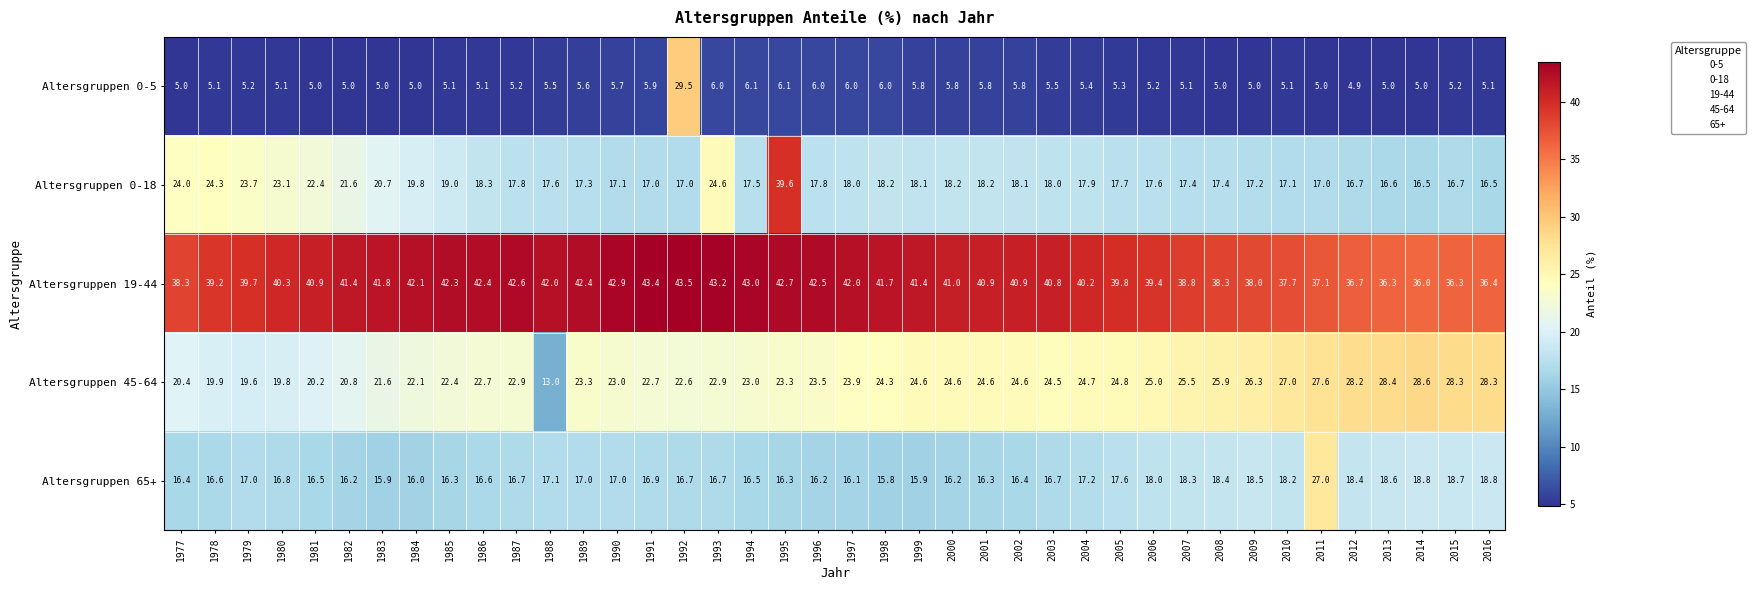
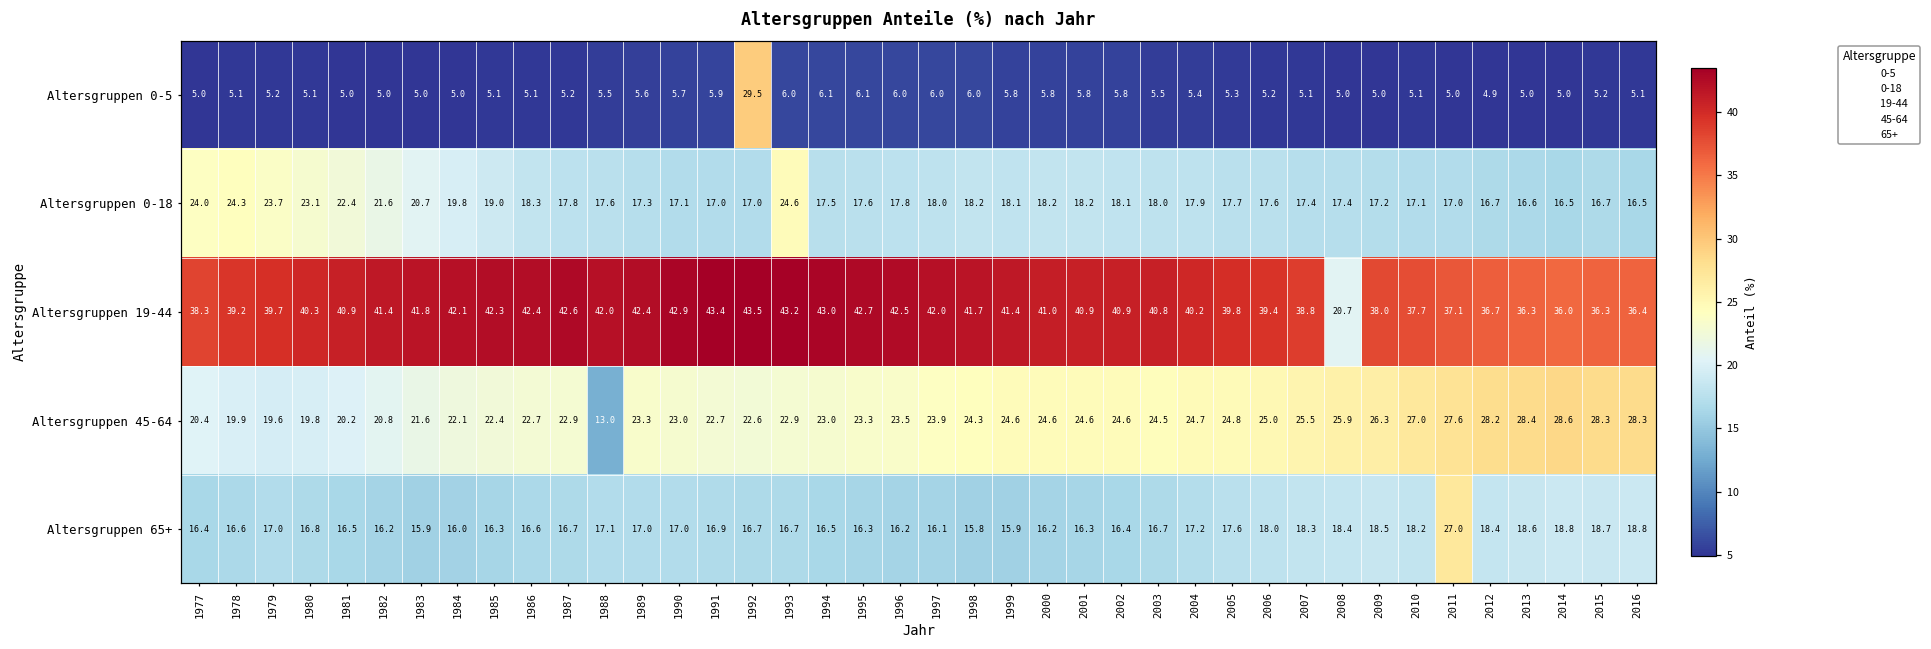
Altersgruppen 0-18, 1995: 39.6 -> 17.6
Altersgruppen 19-44, 2008: 38.3 -> 20.7
